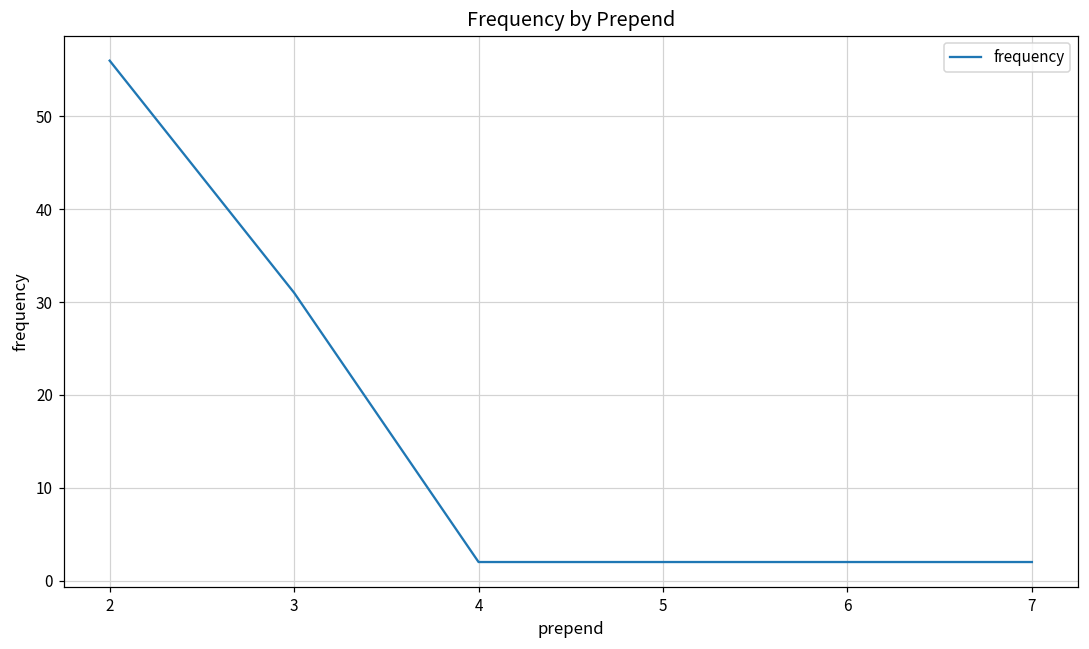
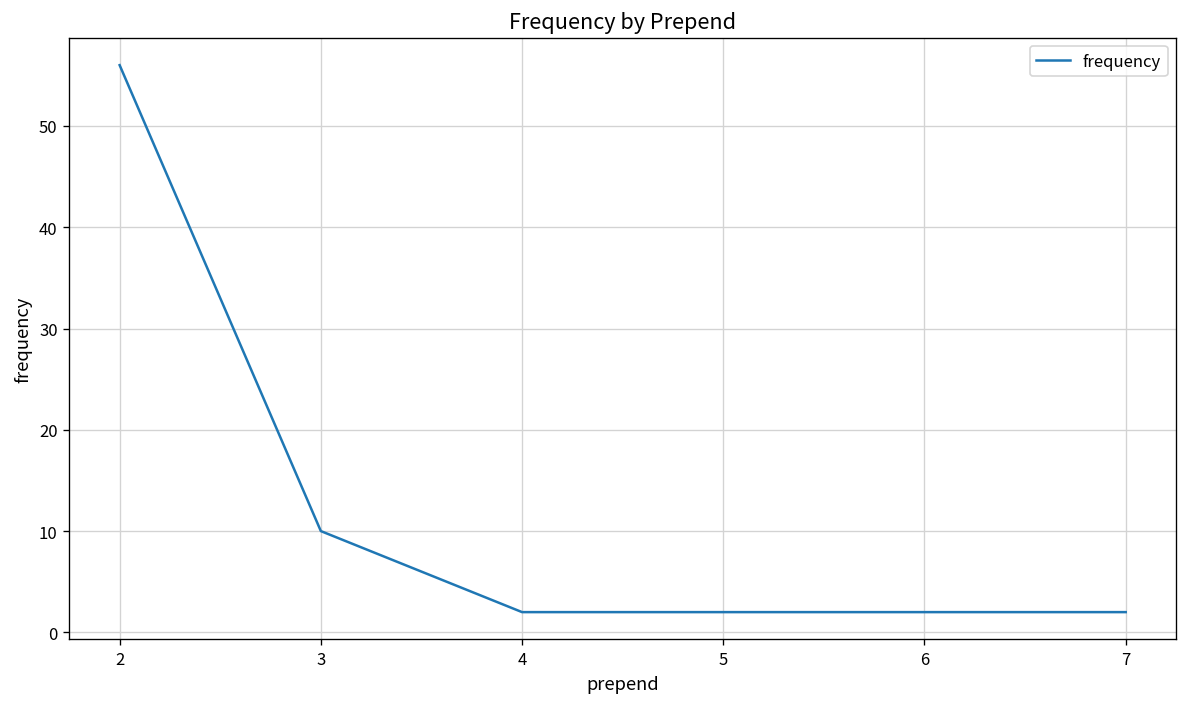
3: 31 -> 10
